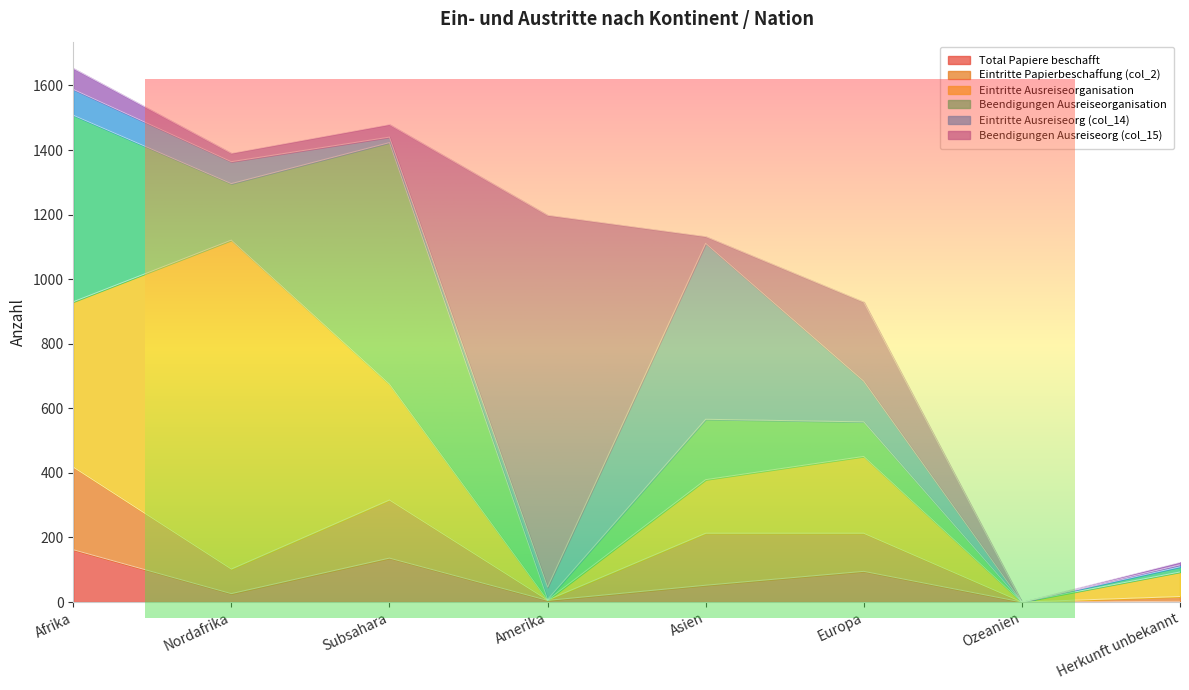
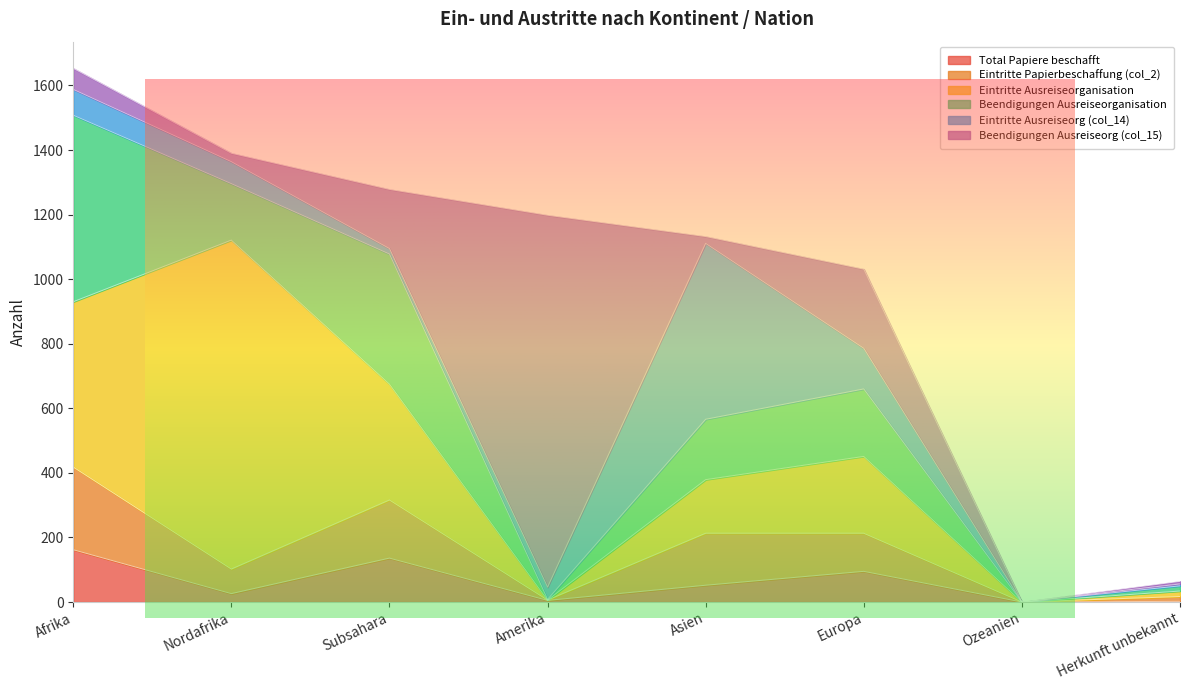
Ein- und Austritte nach Kontinent / Nation, Beendigungen Ausreiseorganisation, Subsahara: 750 -> 400
Ein- und Austritte nach Kontinent / Nation, Beendigungen Ausreiseorg (col_15), Subsahara: 40 -> 180
Ein- und Austritte nach Kontinent / Nation, Beendigungen Ausreiseorganisation, Europa: 110 -> 210
Ein- und Austritte nach Kontinent / Nation, Eintritte Ausreiseorganisation, Herkunft unbekannt: 80 -> 20
